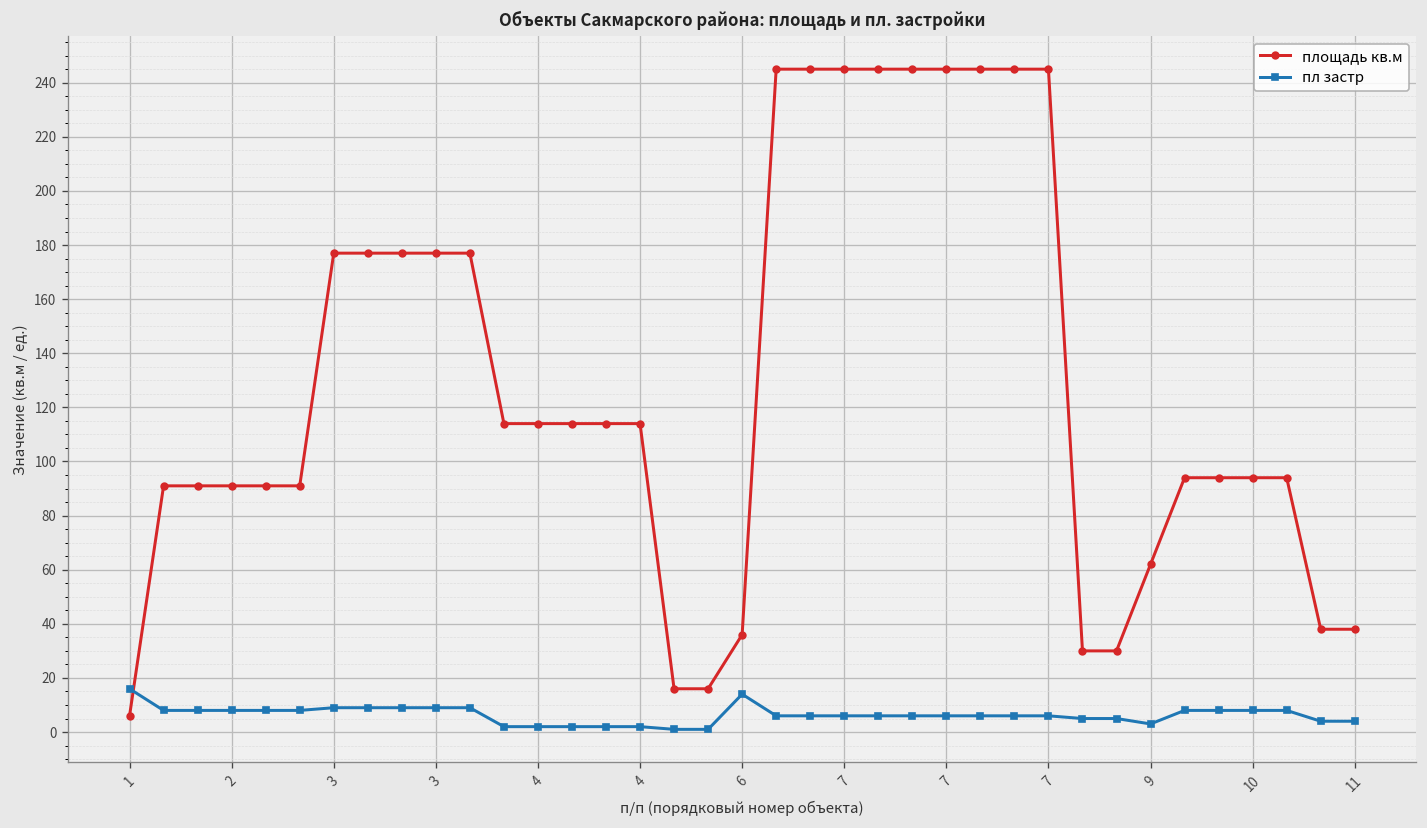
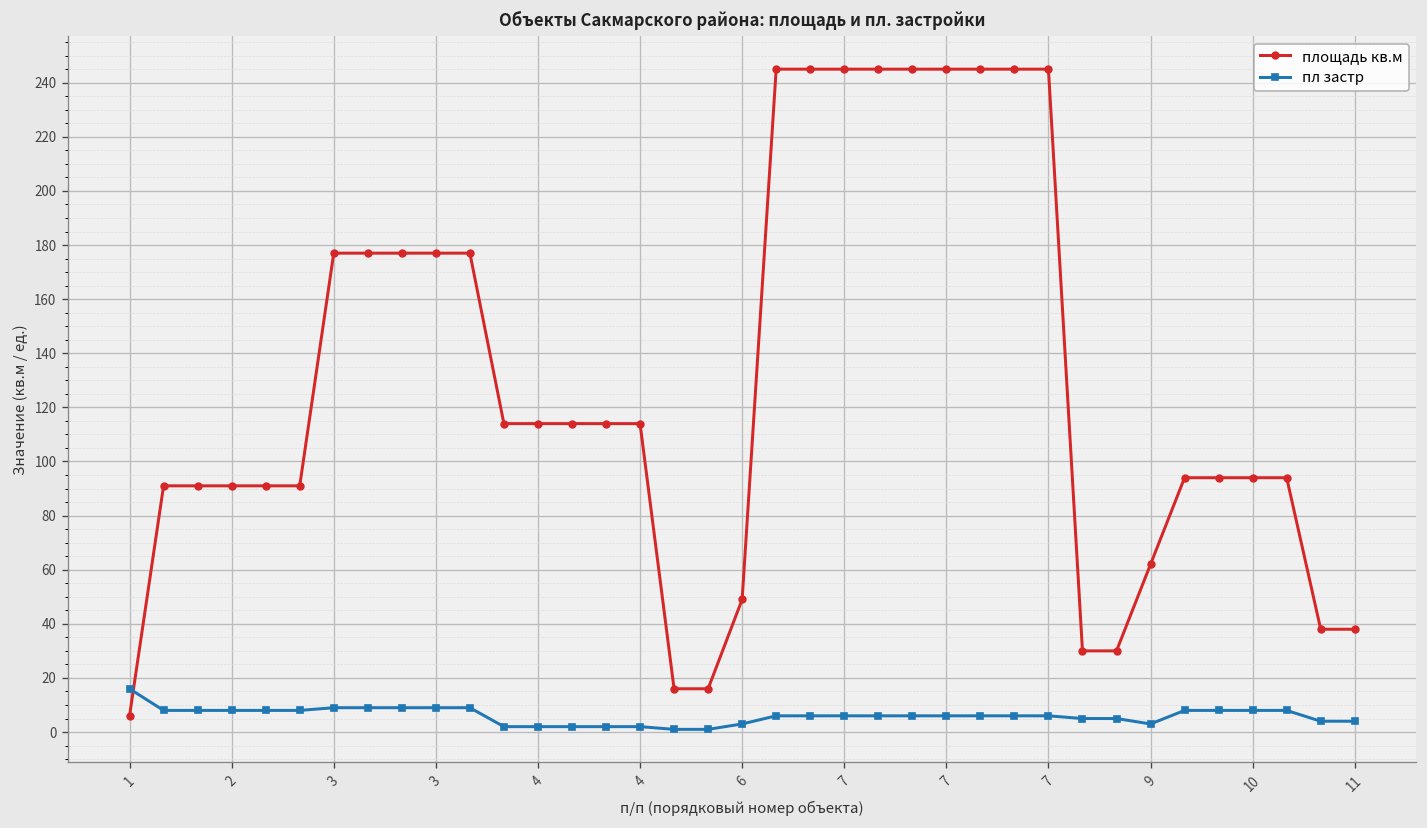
площадь кв.м, 6: 36 -> 49
пл застр, 6: 14 -> 3
